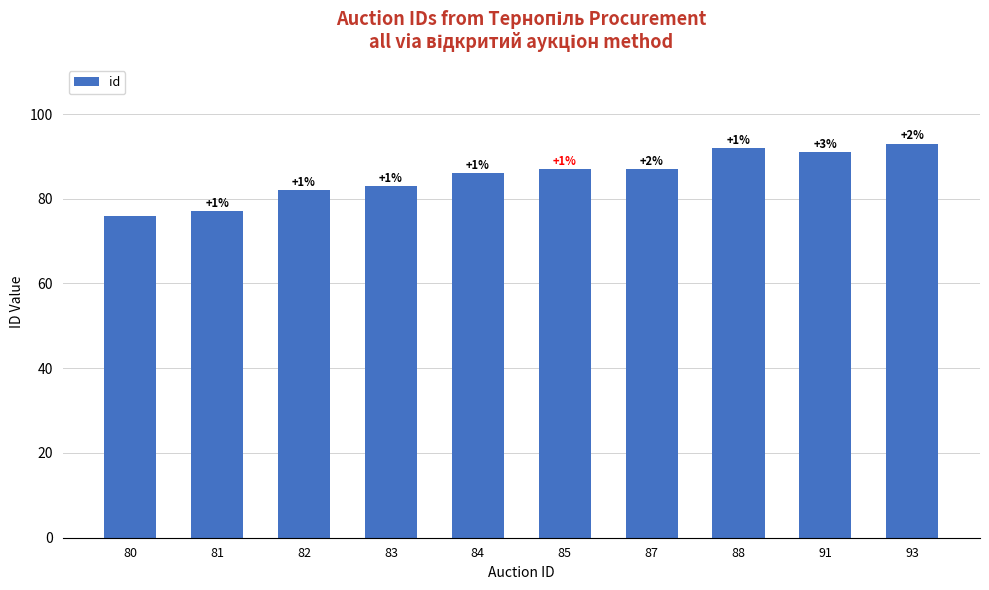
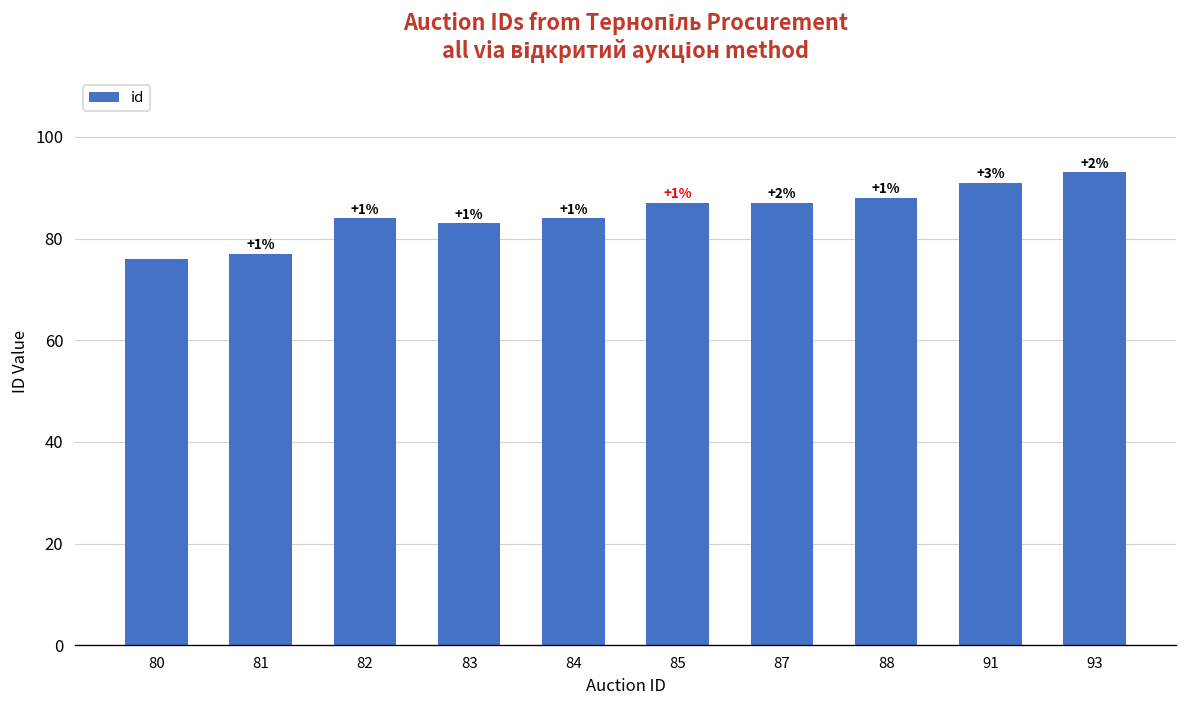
82: 82 -> 84
84: 86 -> 84
88: 92 -> 88
